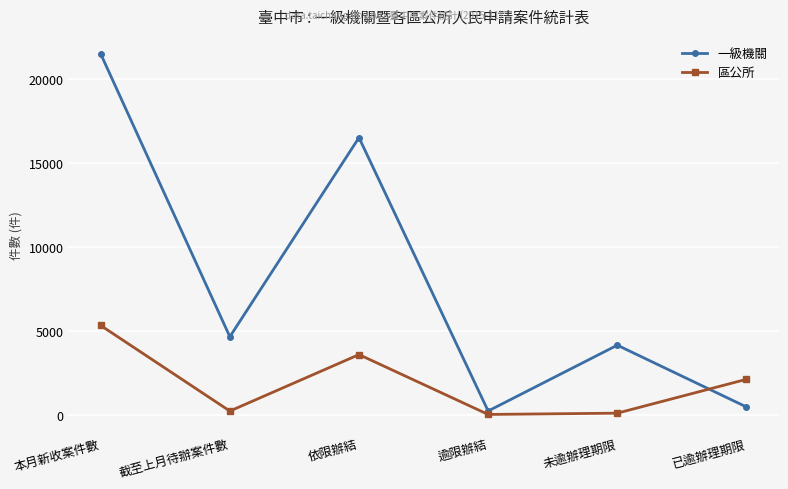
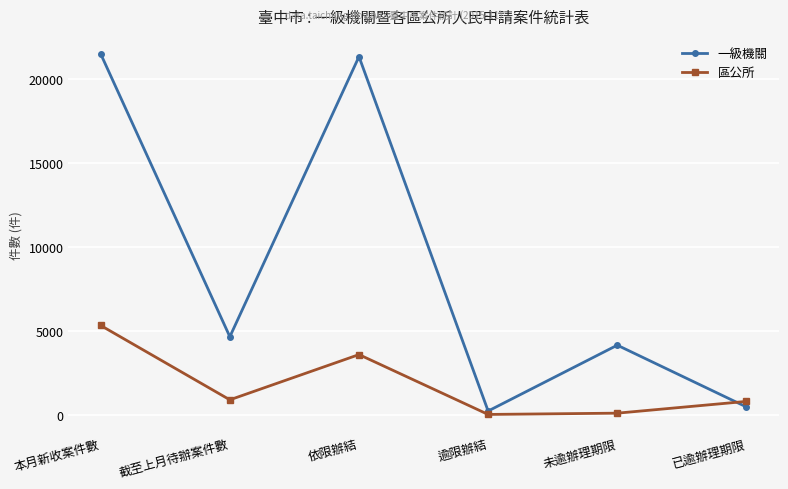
區公所, 截至上月待辦案件數: 200 -> 900
一級機關, 依限辦結: 16500 -> 21300
區公所, 已逾辦理期限: 2100 -> 800
